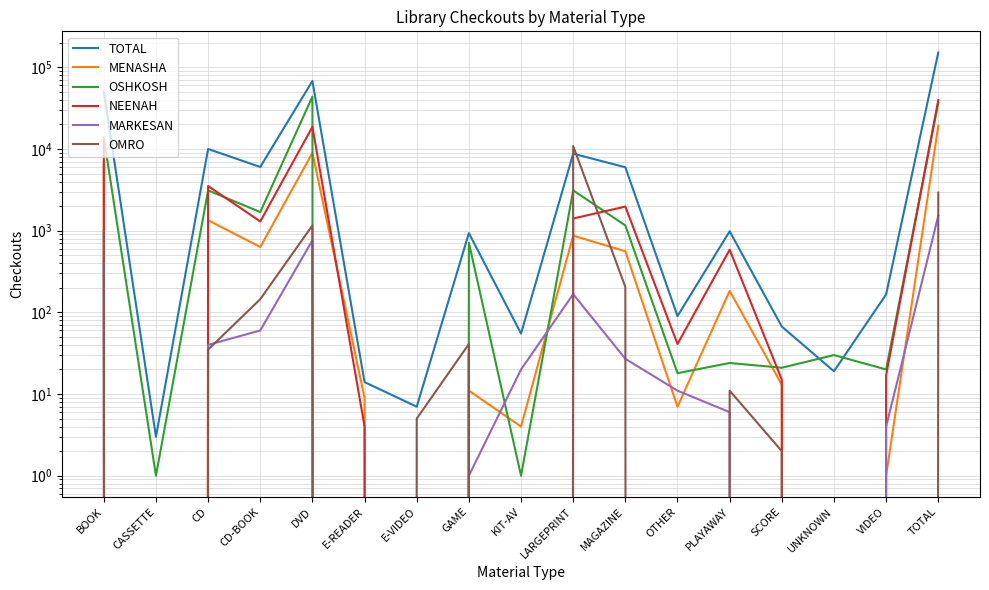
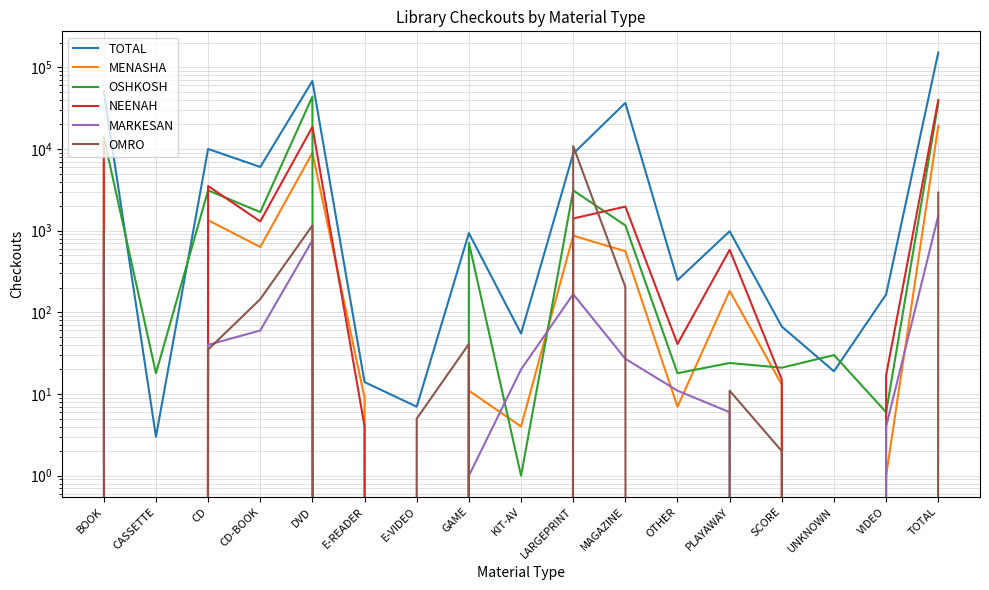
OSHKOSH, CASSETTE: 1 -> 18
TOTAL, MAGAZINE: 6000 -> 40000
TOTAL, OTHER: 90 -> 250
OSHKOSH, VIDEO: 20 -> 6
